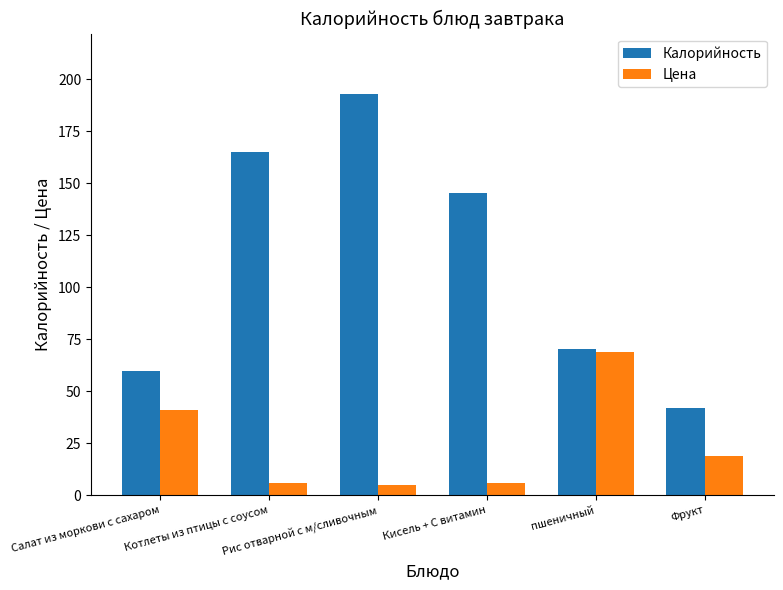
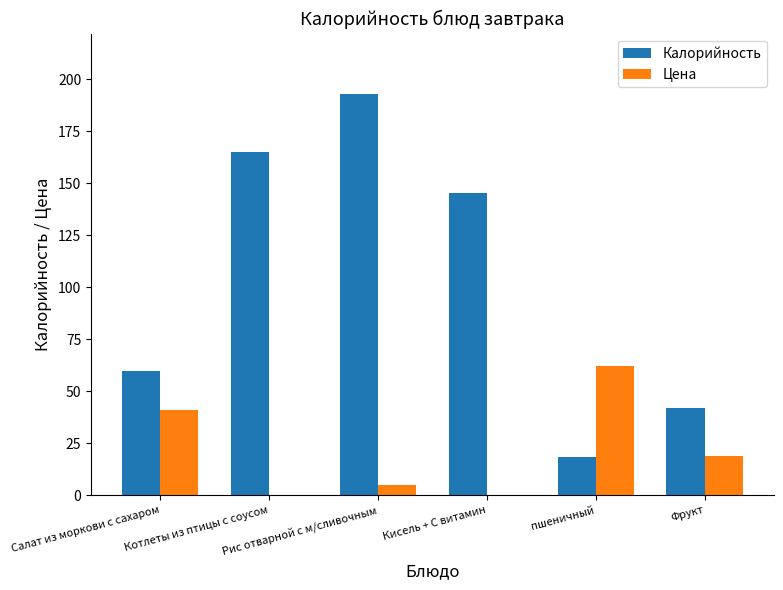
Цена, Котлеты из птицы с соусом: 6 -> 0
Цена, Кисель + С витамин: 6 -> 0
Калорийность, пшеничный: 70 -> 18
Цена, пшеничный: 69 -> 62
